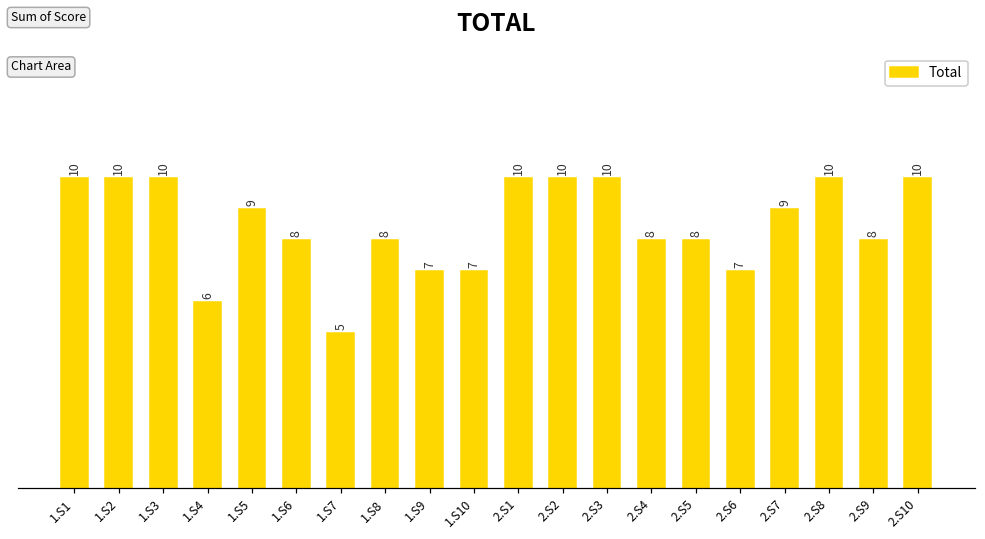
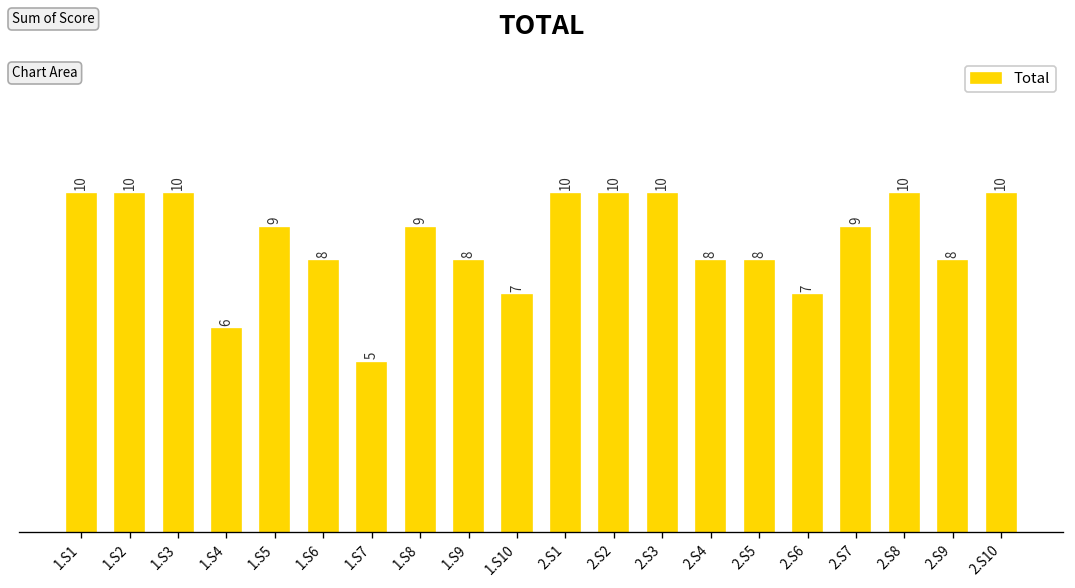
1.S8: 8 -> 9
1.S9: 7 -> 8
